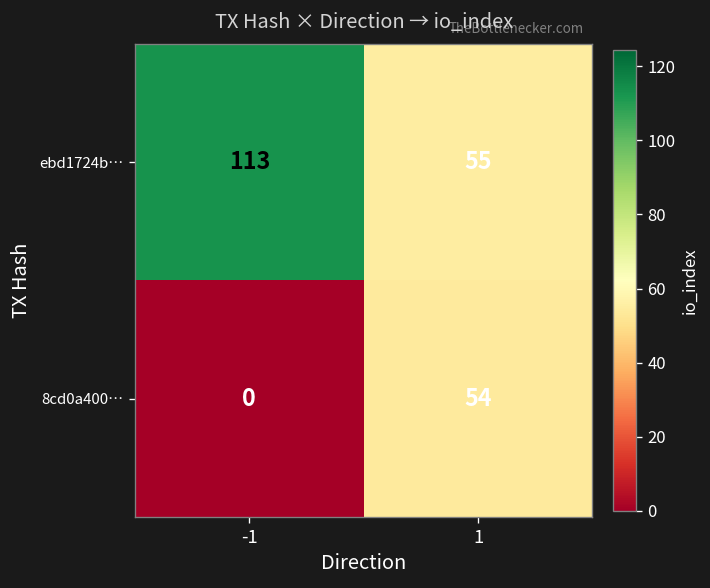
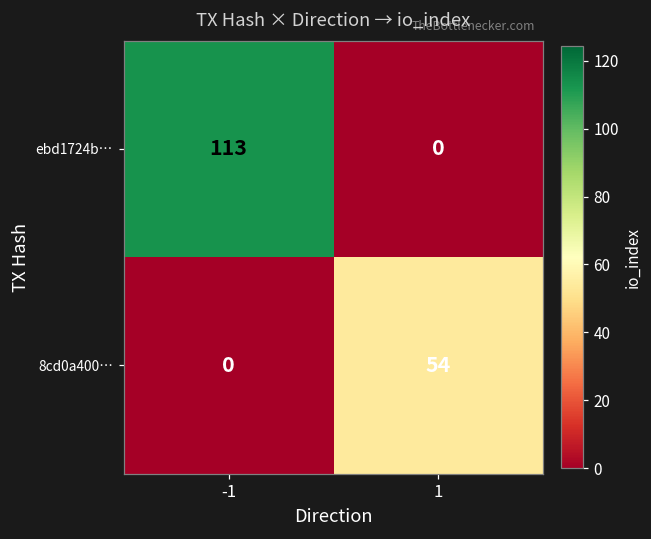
ebd1724b…, 1: 55 -> 0
